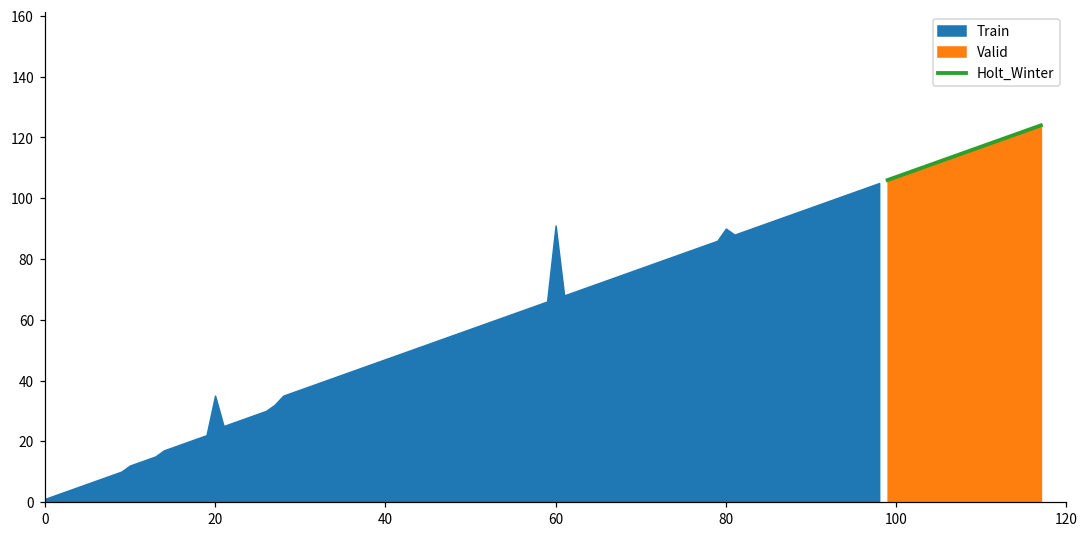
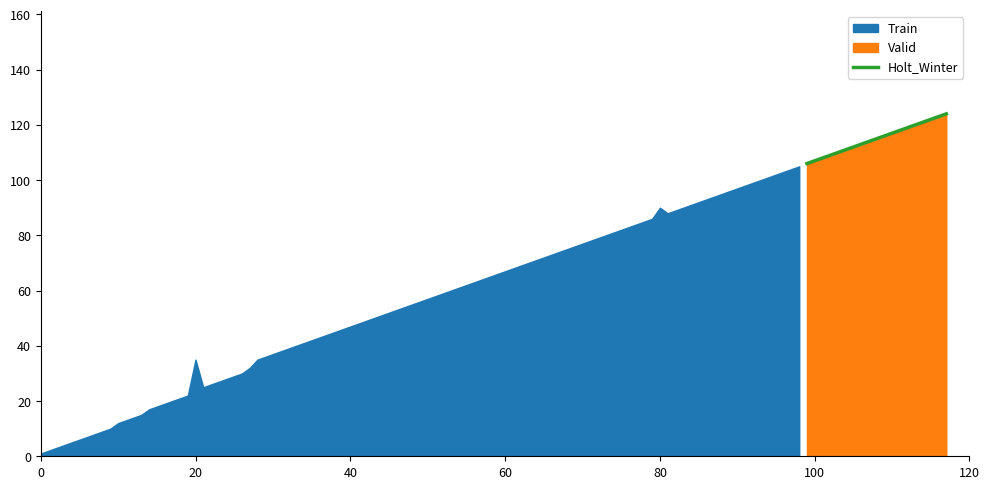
Train, 60: 91 -> 67
